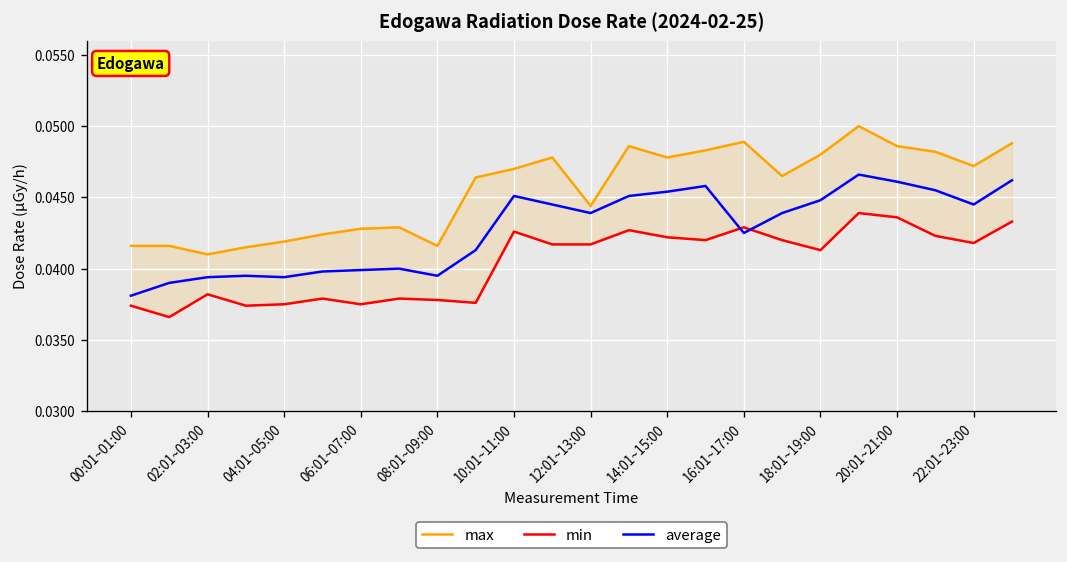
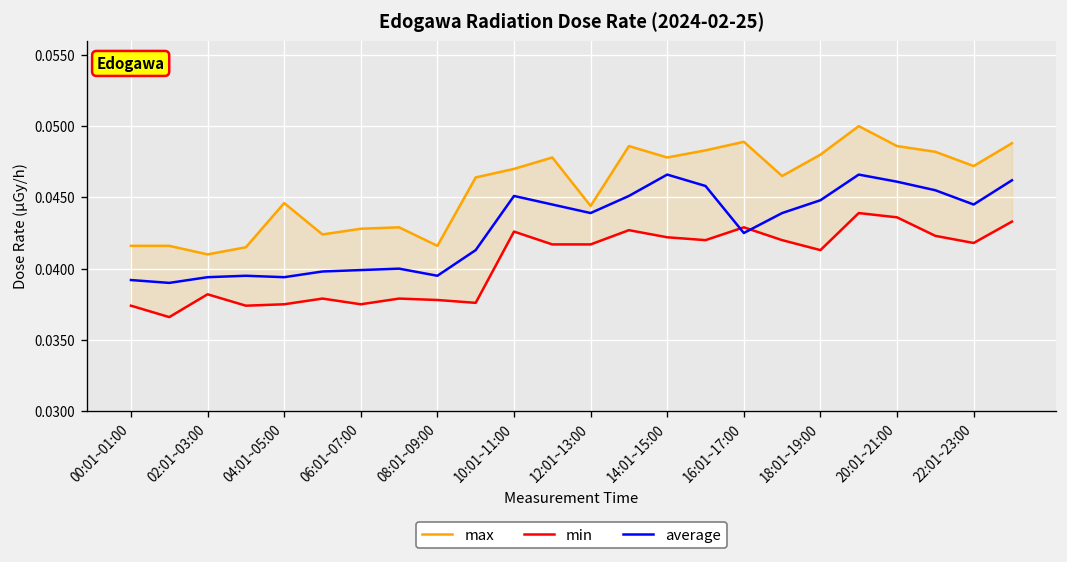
average, 00:01~01:00: 0.0381 -> 0.0392
max, 04:01~05:00: 0.0419 -> 0.0446
average, 14:01~15:00: 0.0454 -> 0.0466
